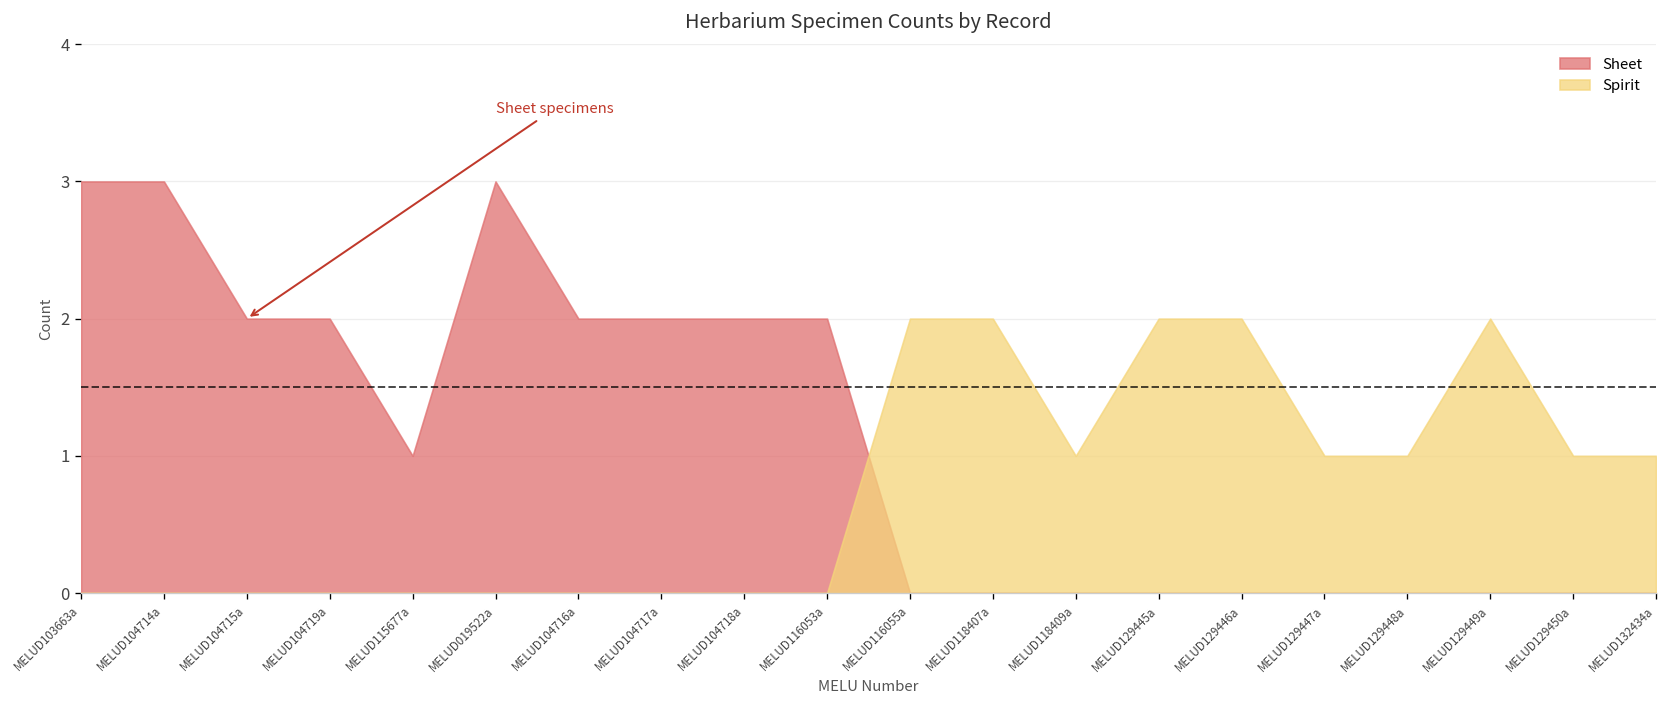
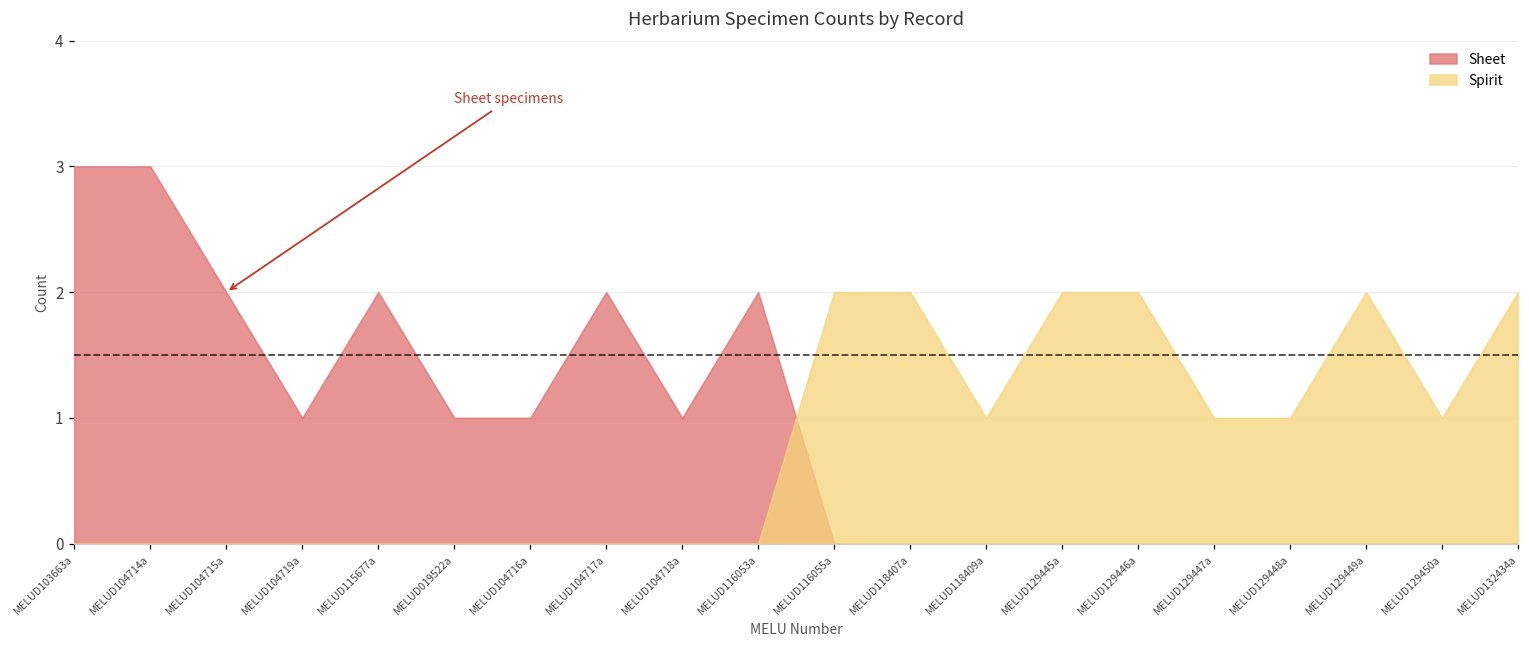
Sheet, MELUD104719a: 2 -> 1
Sheet, MELUD115677a: 1 -> 2
Sheet, MELUD019522a: 3 -> 1
Sheet, MELUD104716a: 2 -> 1
Sheet, MELUD104718a: 2 -> 1
Spirit, MELUD132434a: 1 -> 2
